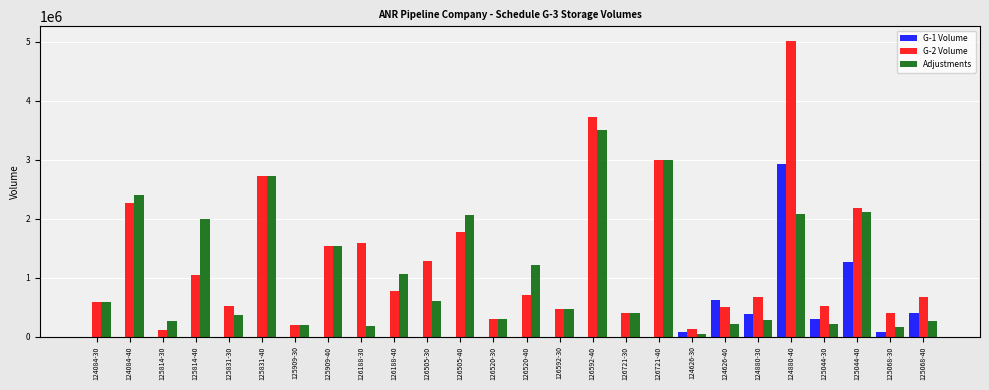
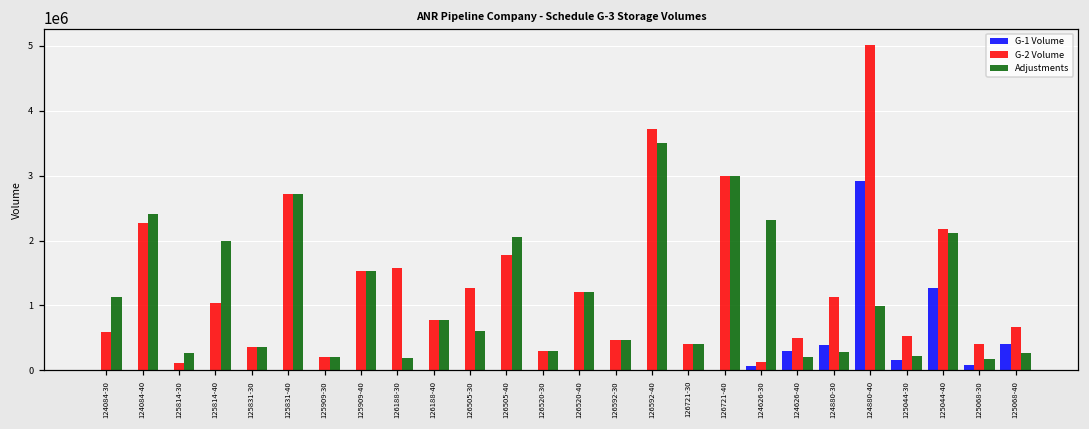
Adjustments, 124084-30: 600000 -> 1100000
G-2 Volume, 125831-30: 500000 -> 400000
Adjustments, 126188-40: 1100000 -> 800000
G-2 Volume, 126520-40: 700000 -> 1200000
Adjustments, 124626-30: 100000 -> 2300000
G-1 Volume, 124626-40: 600000 -> 300000
G-2 Volume, 124880-30: 700000 -> 1100000
Adjustments, 124880-40: 2100000 -> 1000000
G-1 Volume, 125044-30: 300000 -> 200000
